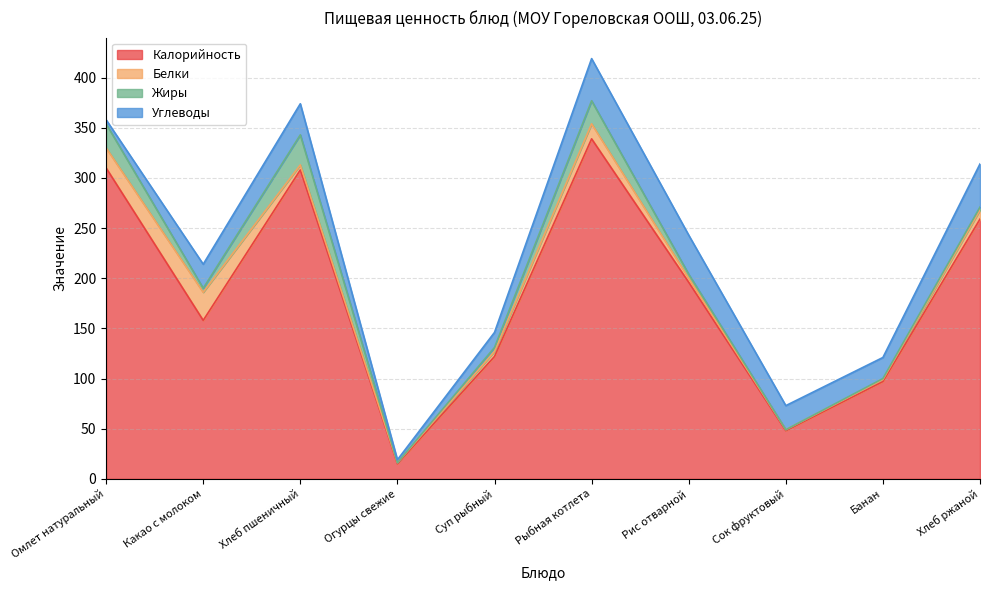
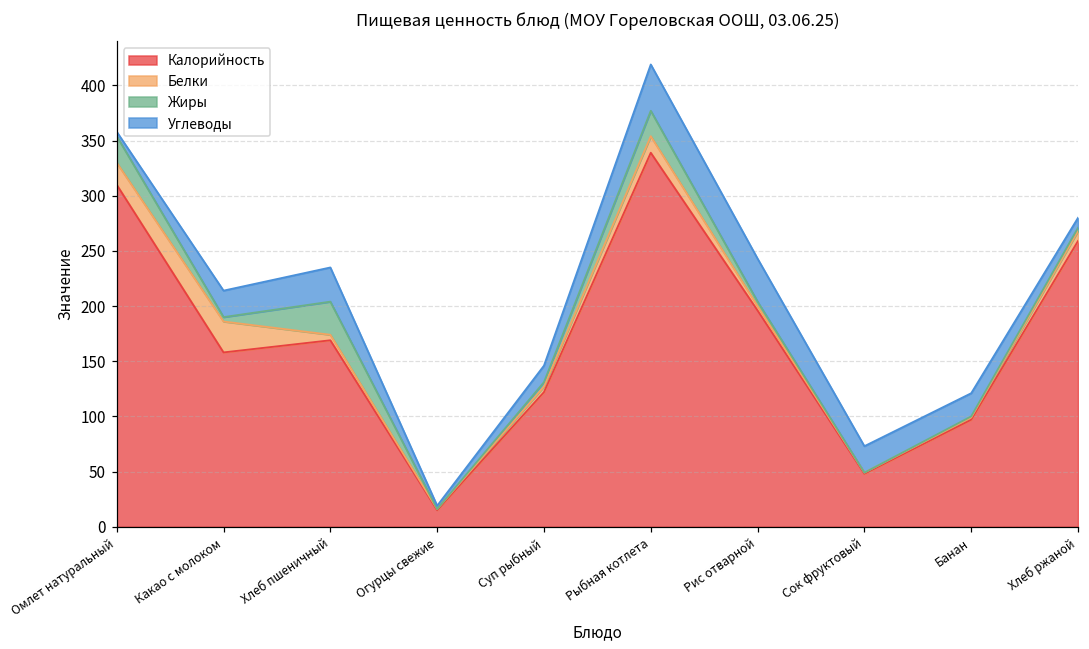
Калорийность, Хлеб пшеничный: 308 -> 169
Углеводы, Хлеб ржаной: 43 -> 9
